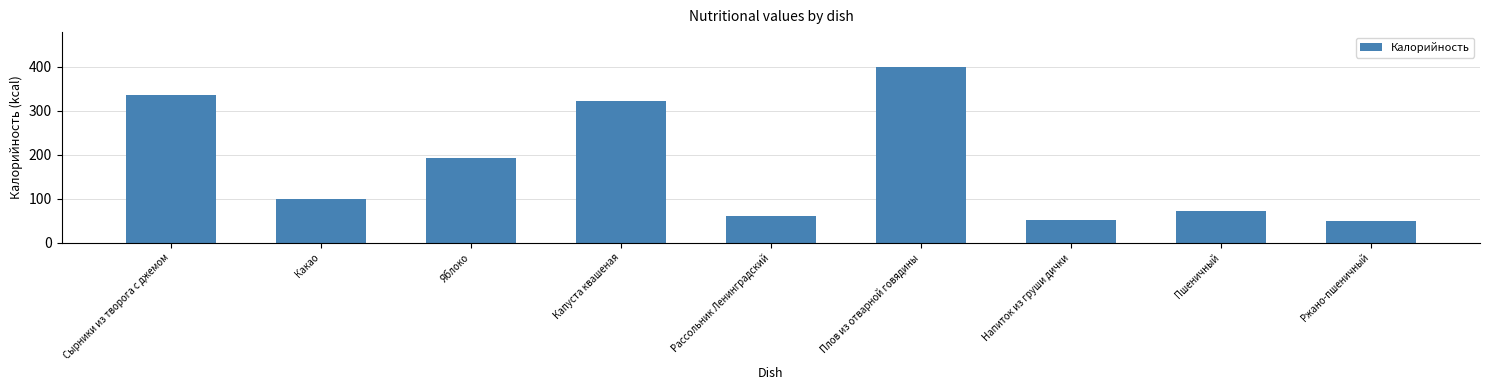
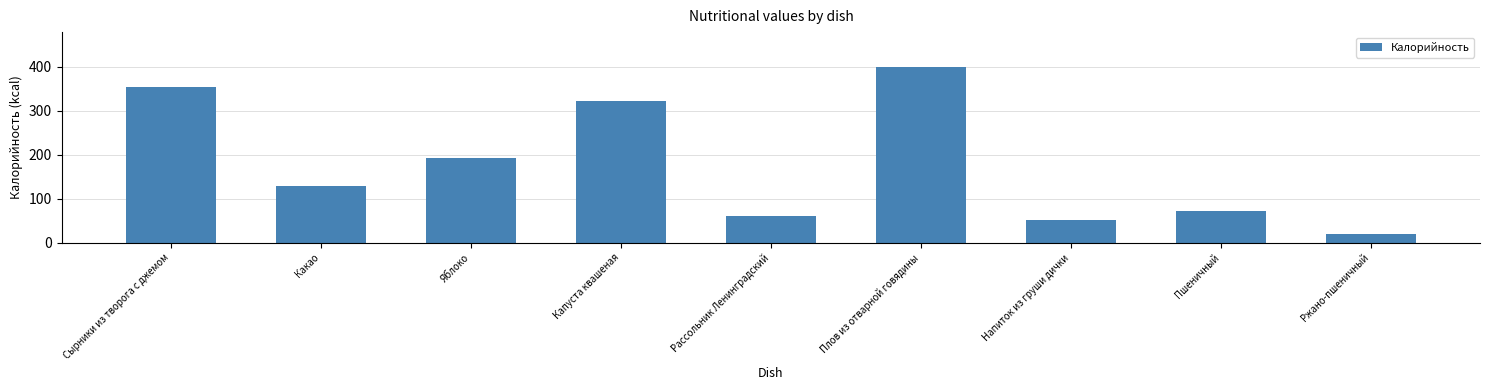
Сырники из творога с джемом: 330 -> 350
Какао: 100 -> 130
Ржано-пшеничный: 50 -> 20
